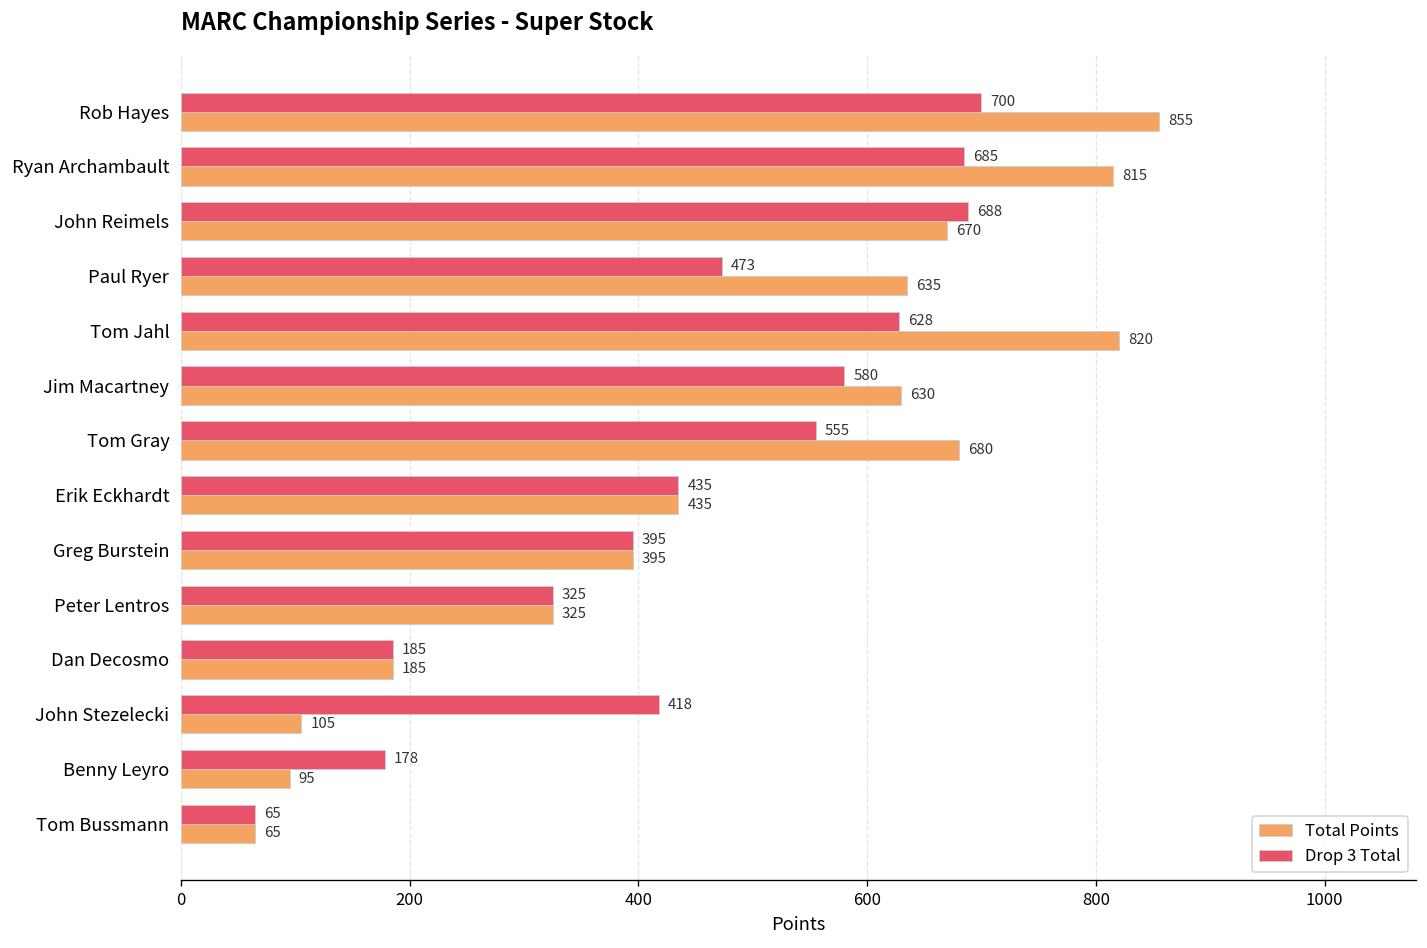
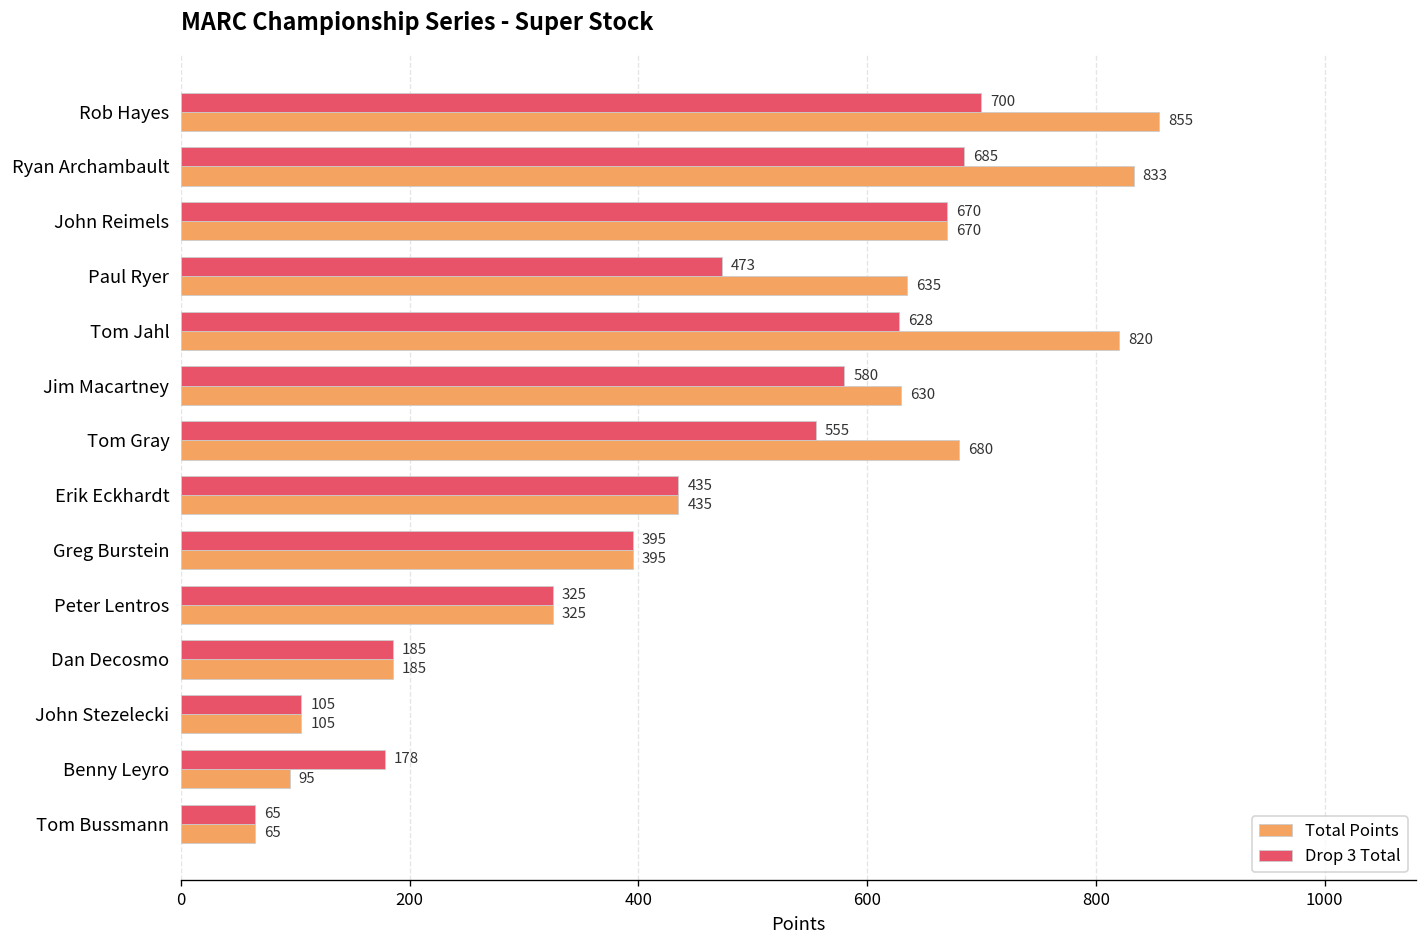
Total Points, Ryan Archambault: 815 -> 833
Drop 3 Total, John Reimels: 688 -> 670
Drop 3 Total, John Stezelecki: 418 -> 105
